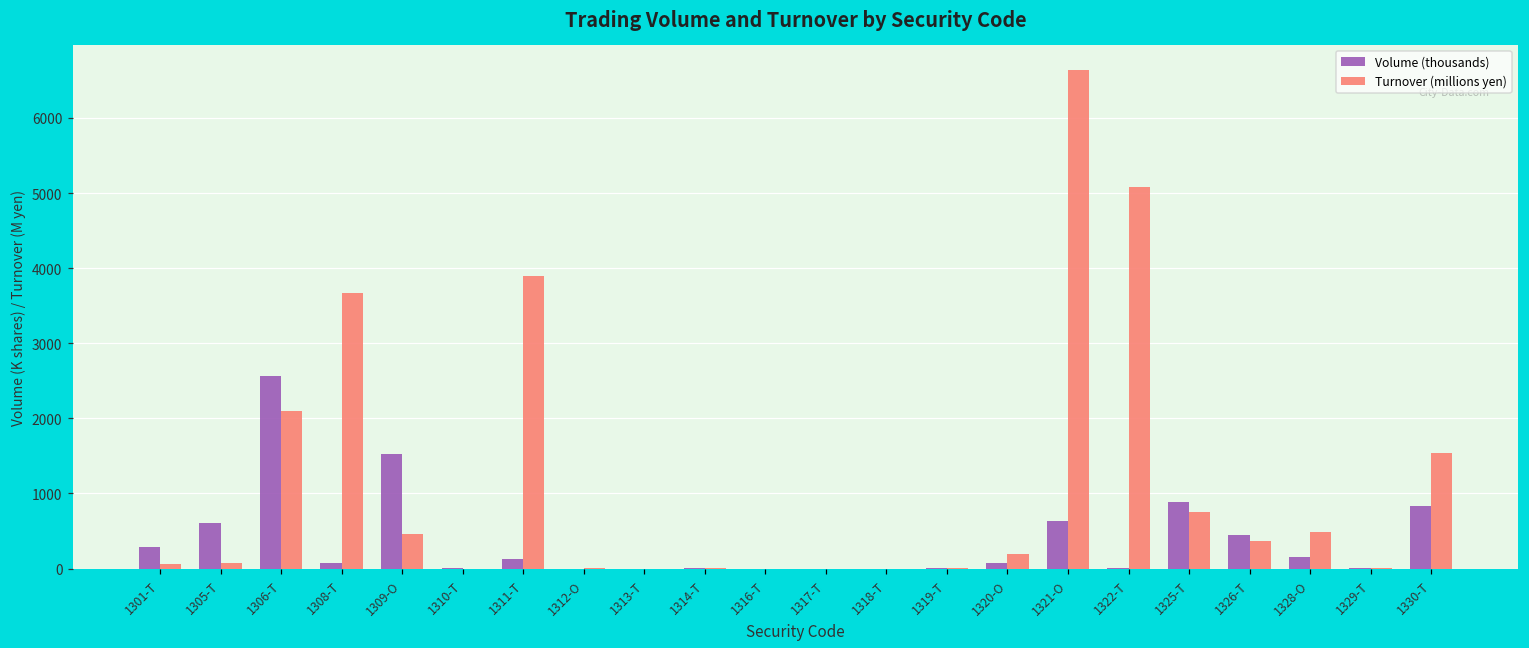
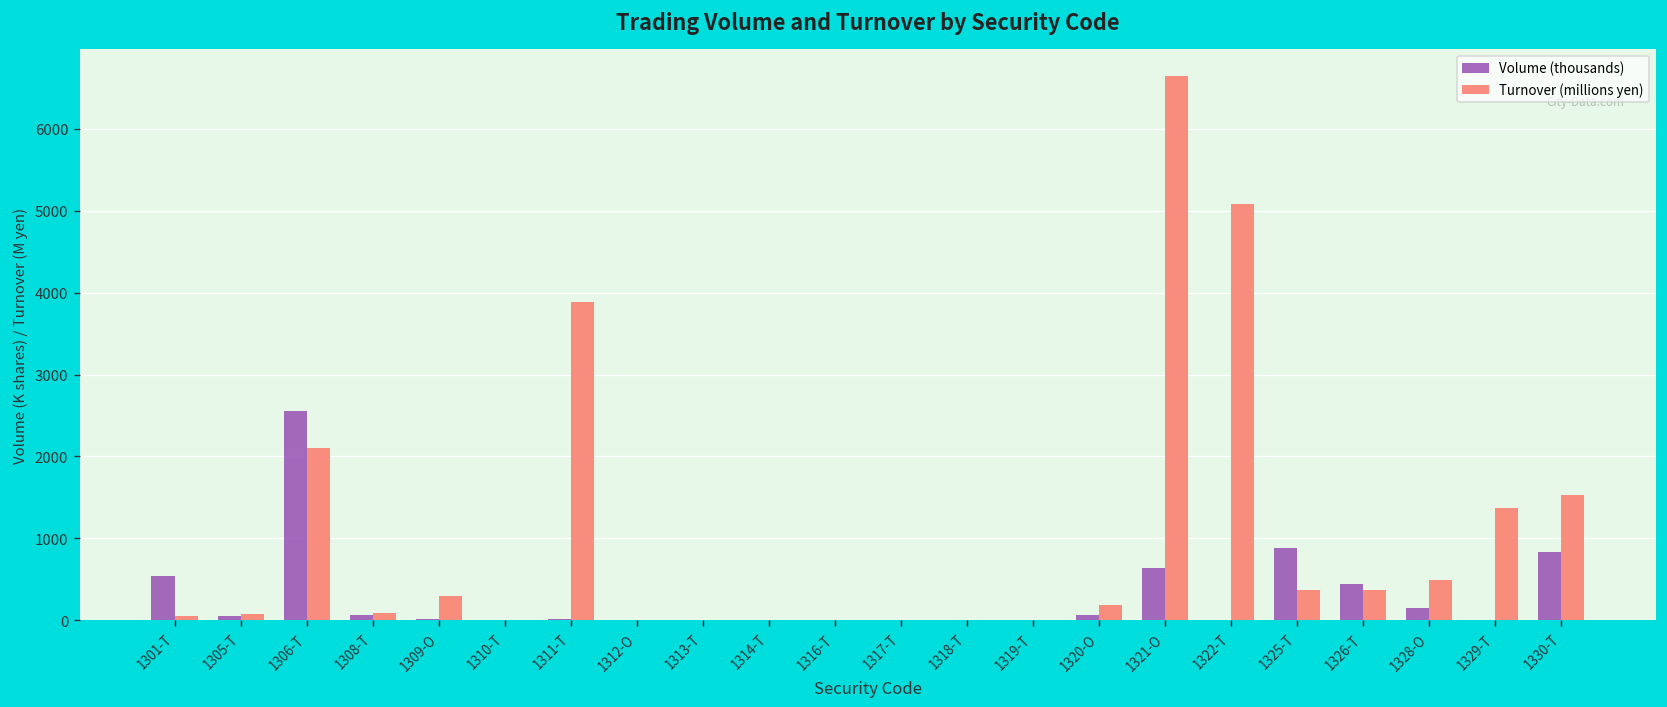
Volume (thousands), 1301-T: 300 -> 500
Volume (thousands), 1305-T: 600 -> 100
Turnover (millions yen), 1308-T: 3700 -> 100
Volume (thousands), 1309-O: 1500 -> 0
Turnover (millions yen), 1309-O: 500 -> 300
Volume (thousands), 1311-T: 100 -> 0
Turnover (millions yen), 1325-T: 700 -> 400
Turnover (millions yen), 1329-T: 0 -> 1400
